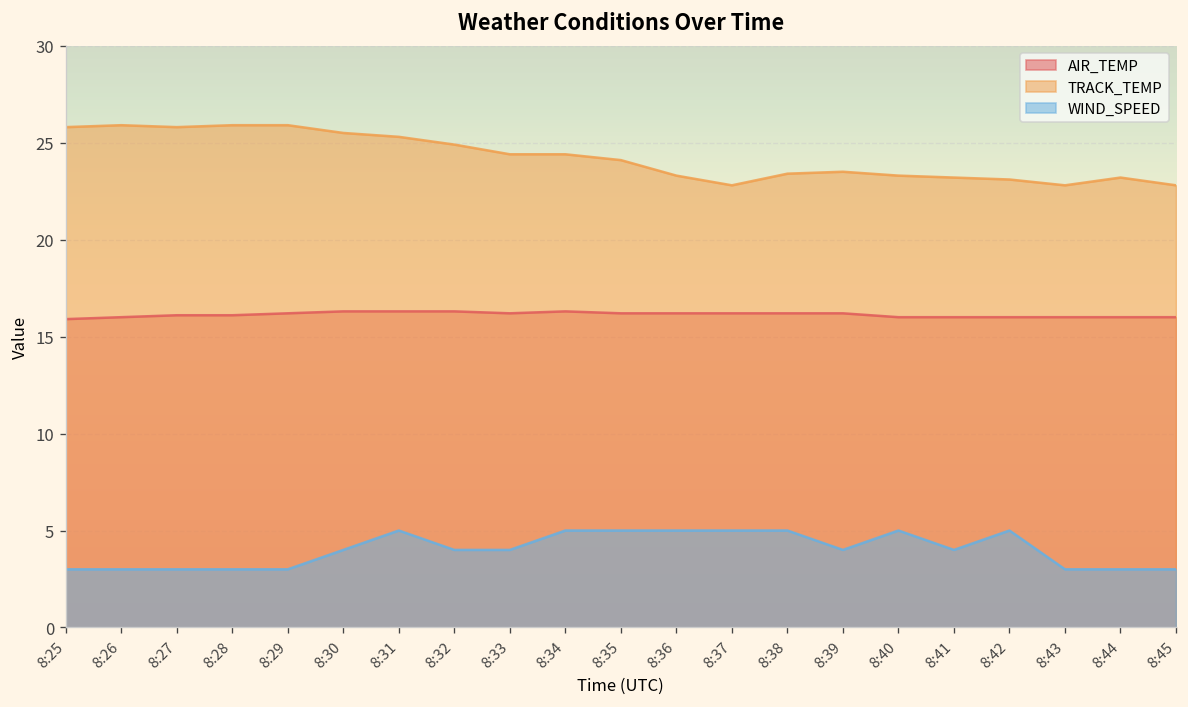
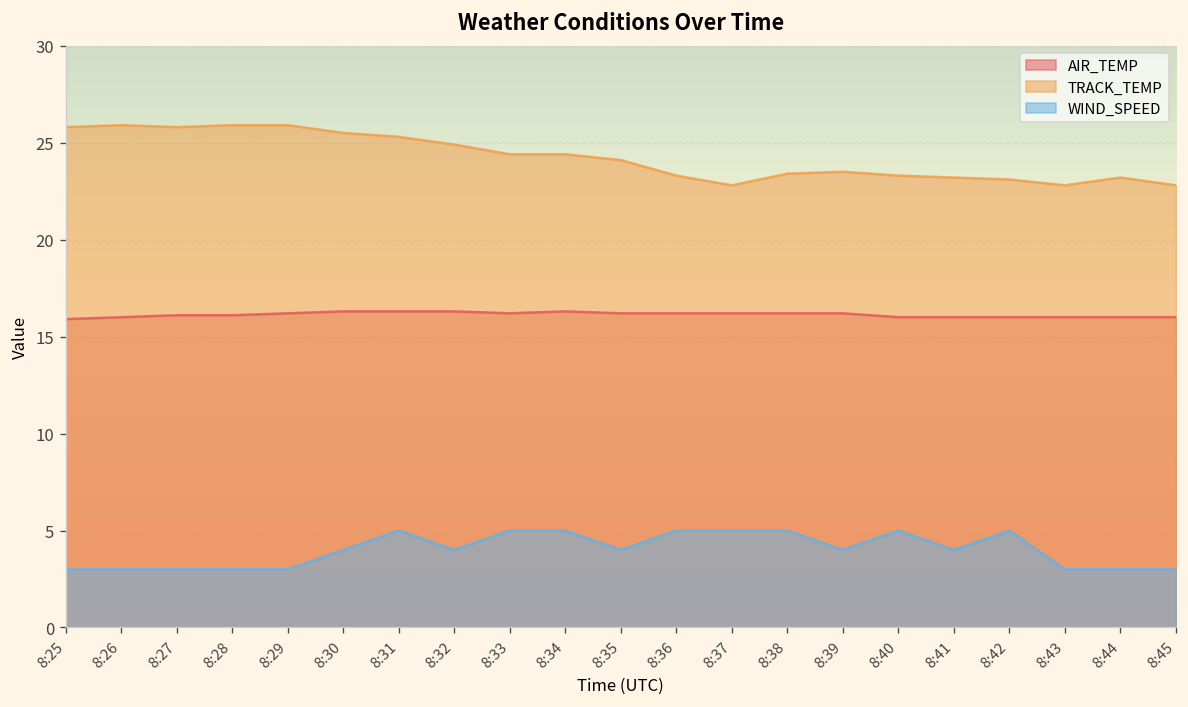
WIND_SPEED, 8:33: 4 -> 5
WIND_SPEED, 8:35: 5 -> 4
